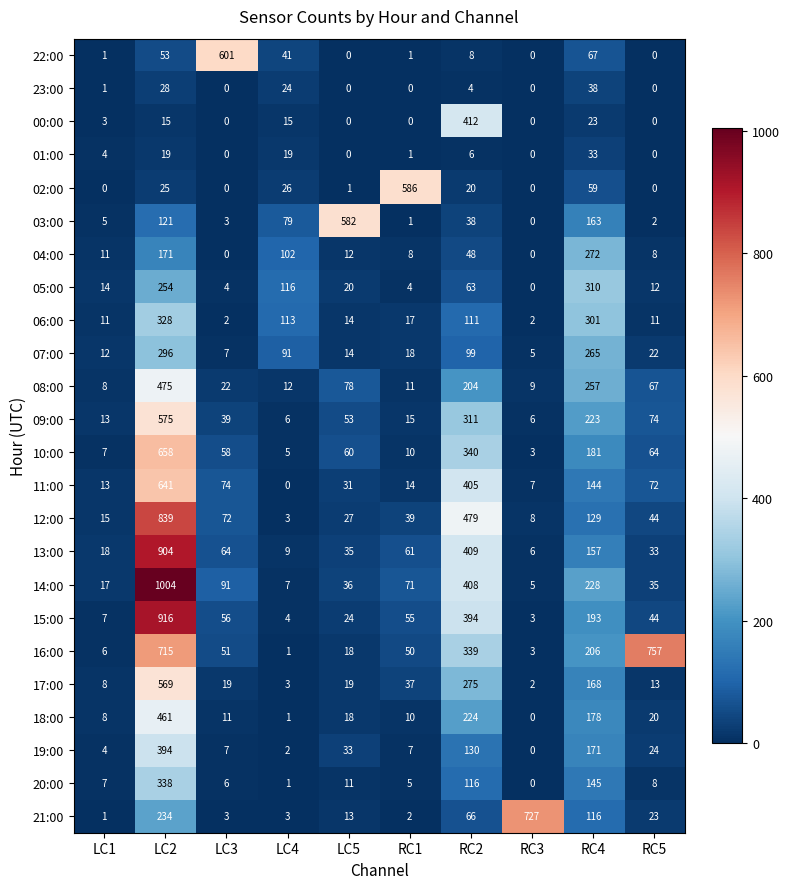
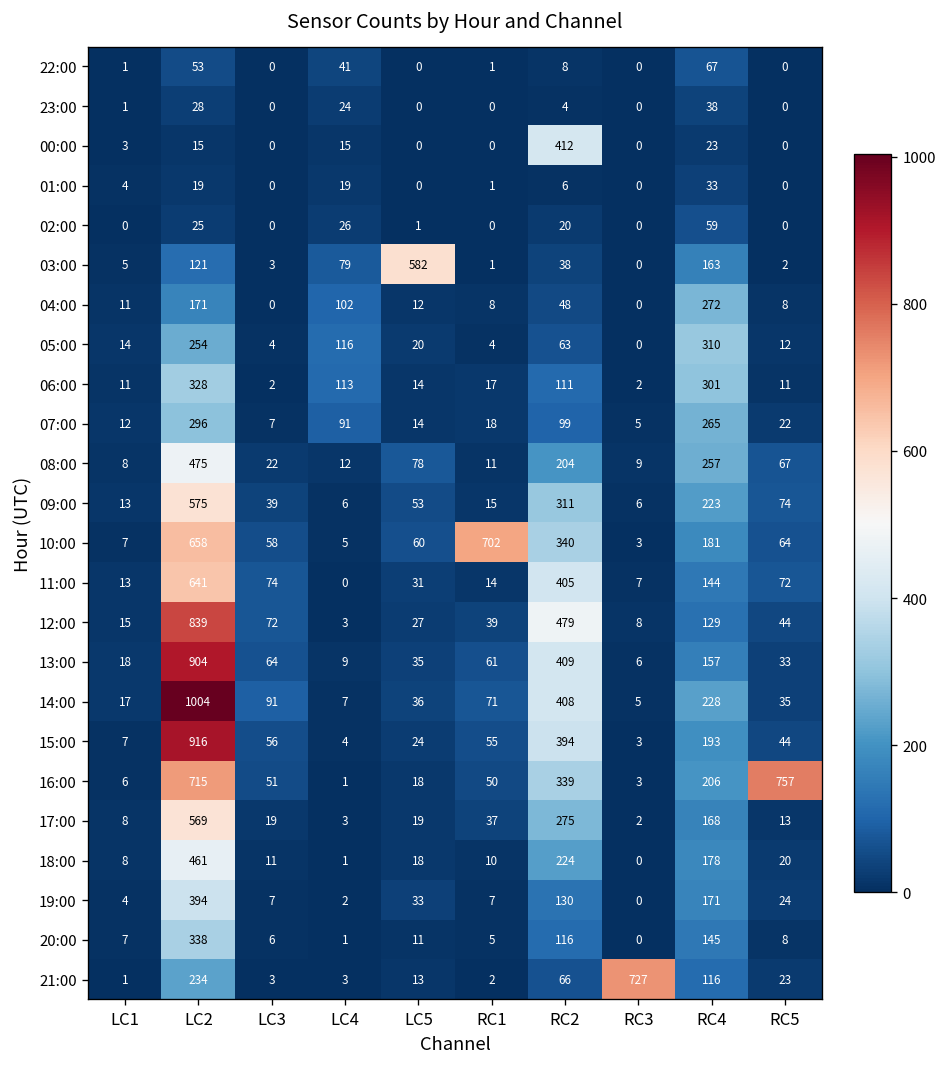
22:00, LC3: 601 -> 0
02:00, RC1: 586 -> 0
10:00, RC1: 10 -> 702
